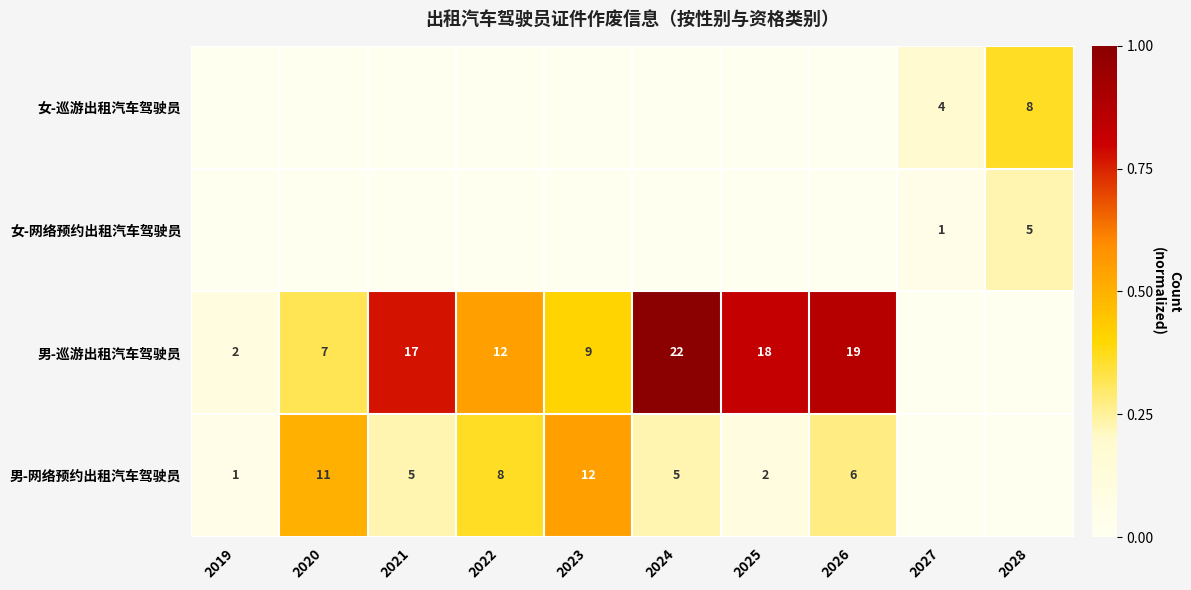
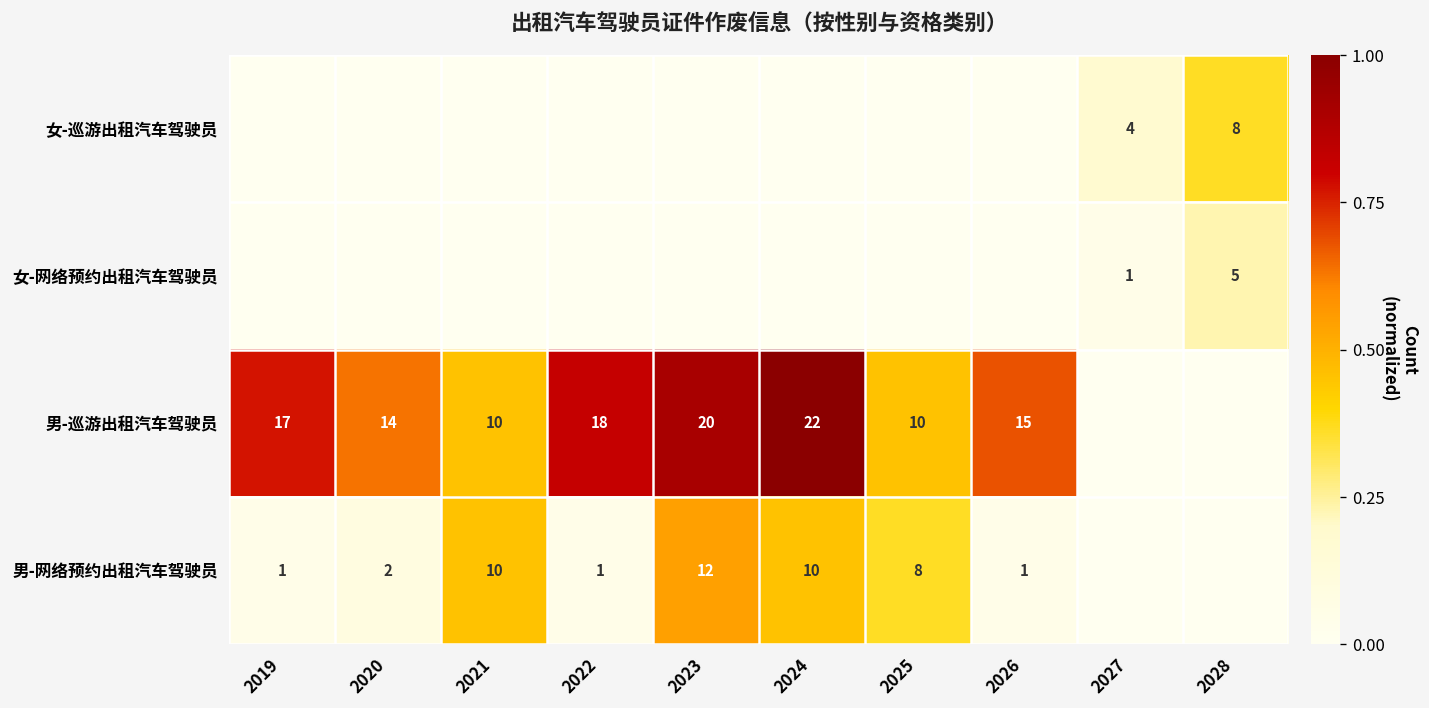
男-巡游出租汽车驾驶员, 2019: 2 -> 17
男-巡游出租汽车驾驶员, 2020: 7 -> 14
男-巡游出租汽车驾驶员, 2021: 17 -> 10
男-巡游出租汽车驾驶员, 2022: 12 -> 18
男-巡游出租汽车驾驶员, 2023: 9 -> 20
男-巡游出租汽车驾驶员, 2025: 18 -> 10
男-巡游出租汽车驾驶员, 2026: 19 -> 15
男-网络预约出租汽车驾驶员, 2020: 11 -> 2
男-网络预约出租汽车驾驶员, 2021: 5 -> 10
男-网络预约出租汽车驾驶员, 2022: 8 -> 1
男-网络预约出租汽车驾驶员, 2024: 5 -> 10
男-网络预约出租汽车驾驶员, 2025: 2 -> 8
男-网络预约出租汽车驾驶员, 2026: 6 -> 1
